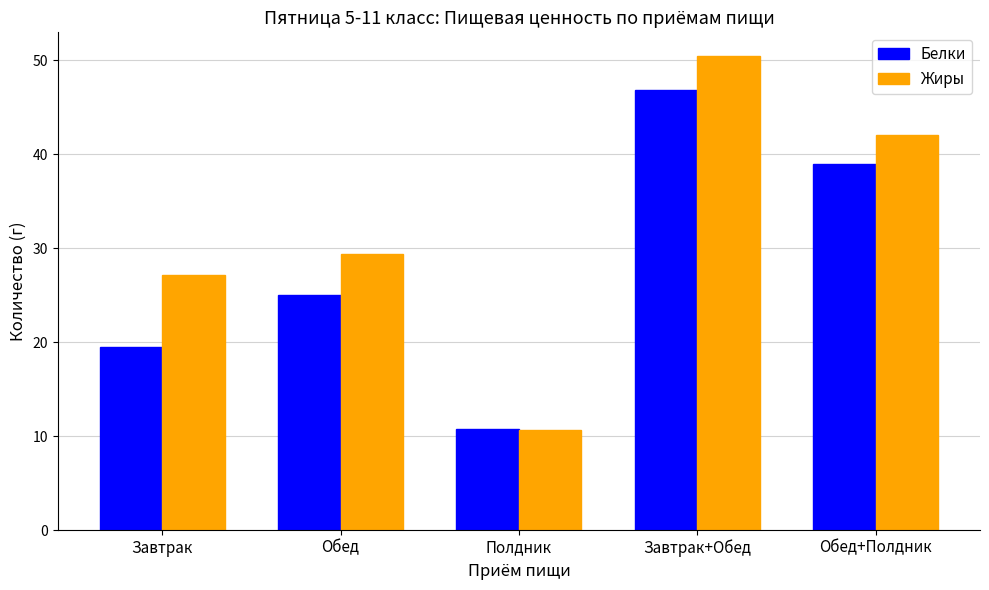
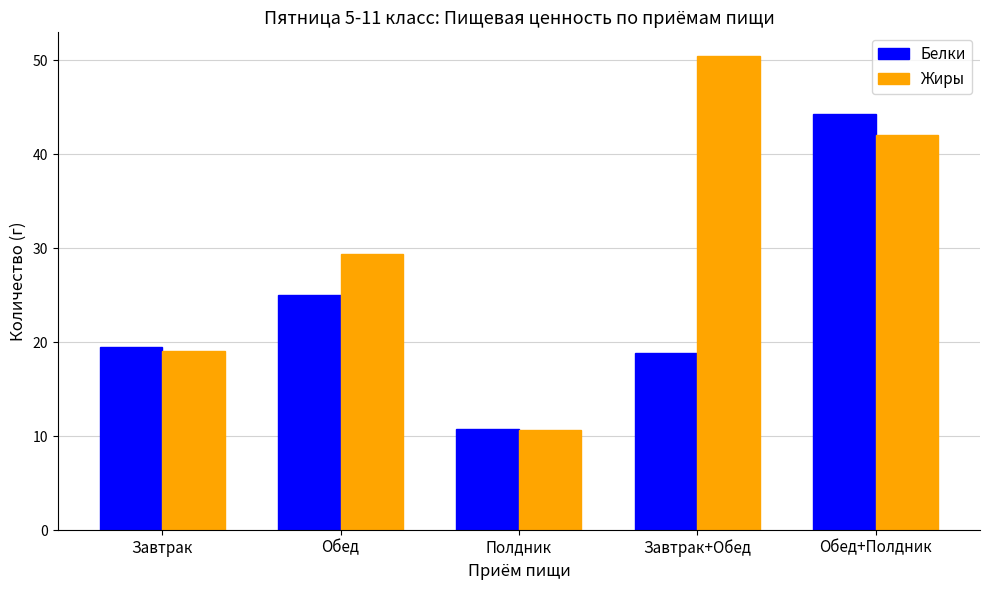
Жиры, Завтрак: 27 -> 19
Белки, Завтрак+Обед: 47 -> 19
Белки, Обед+Полдник: 39 -> 44
